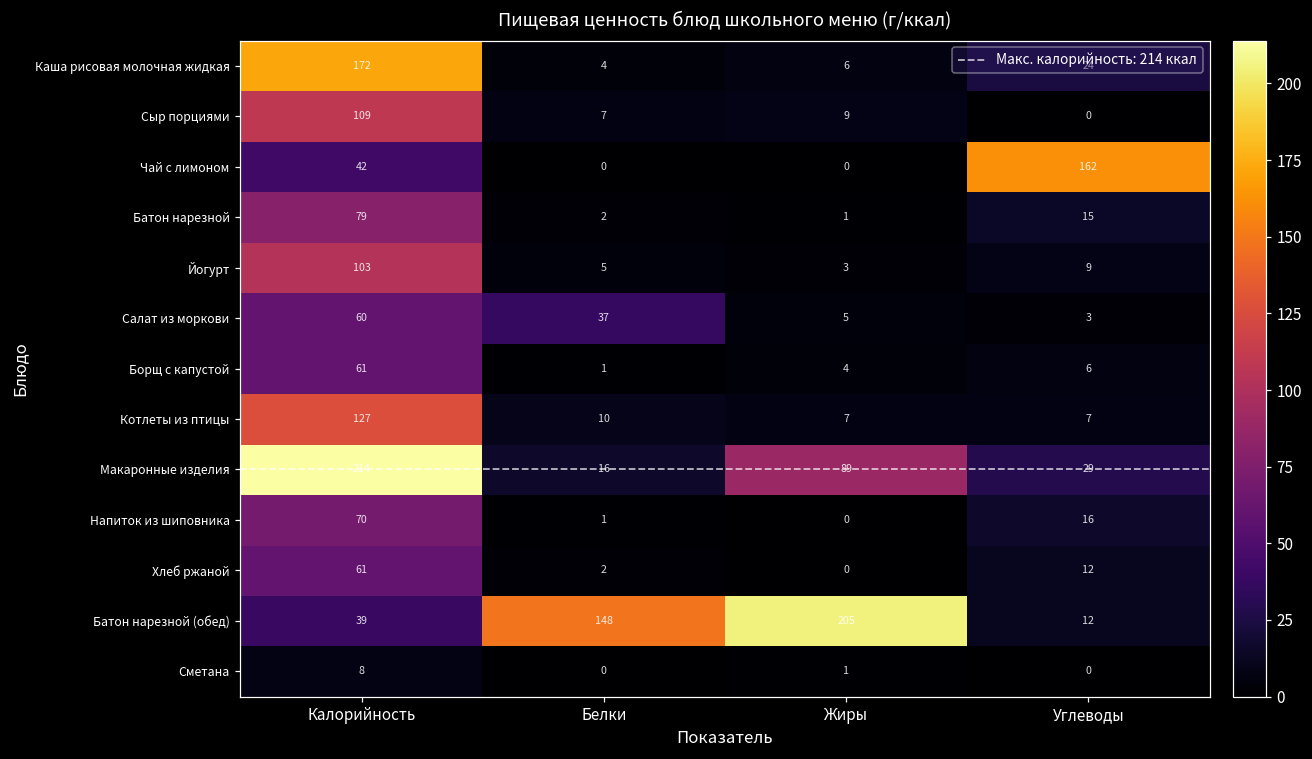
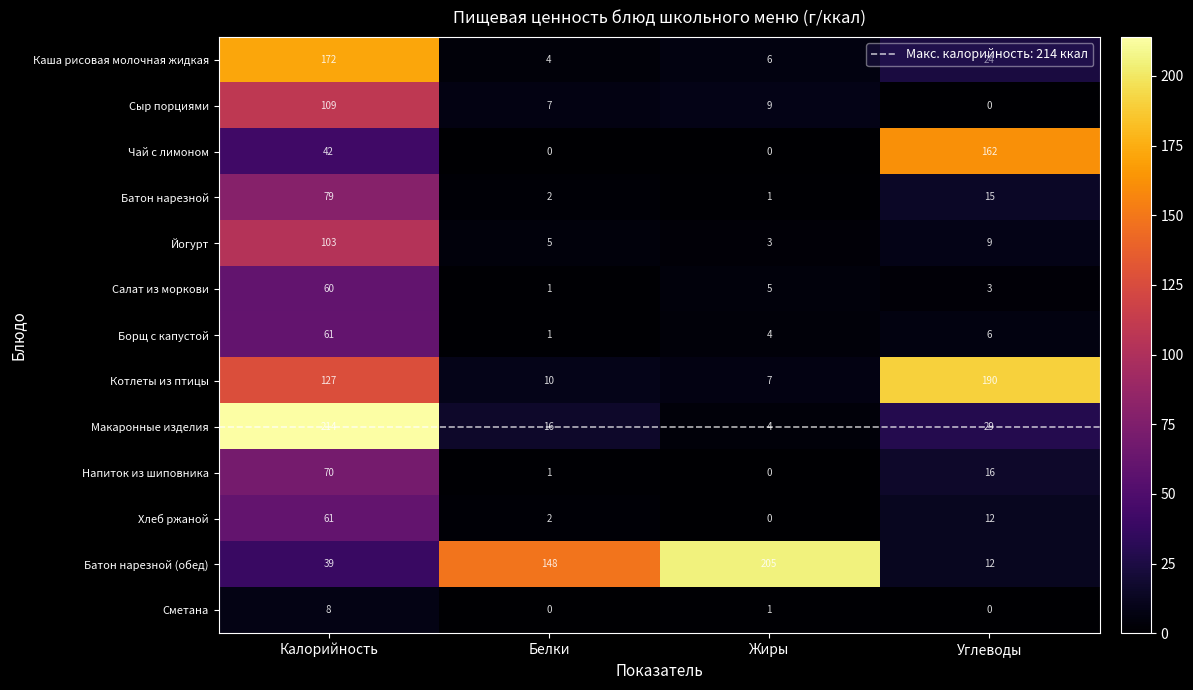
Салат из моркови, Белки: 37 -> 1
Котлеты из птицы, Углеводы: 7 -> 190
Макаронные изделия, Жиры: 89 -> 4
